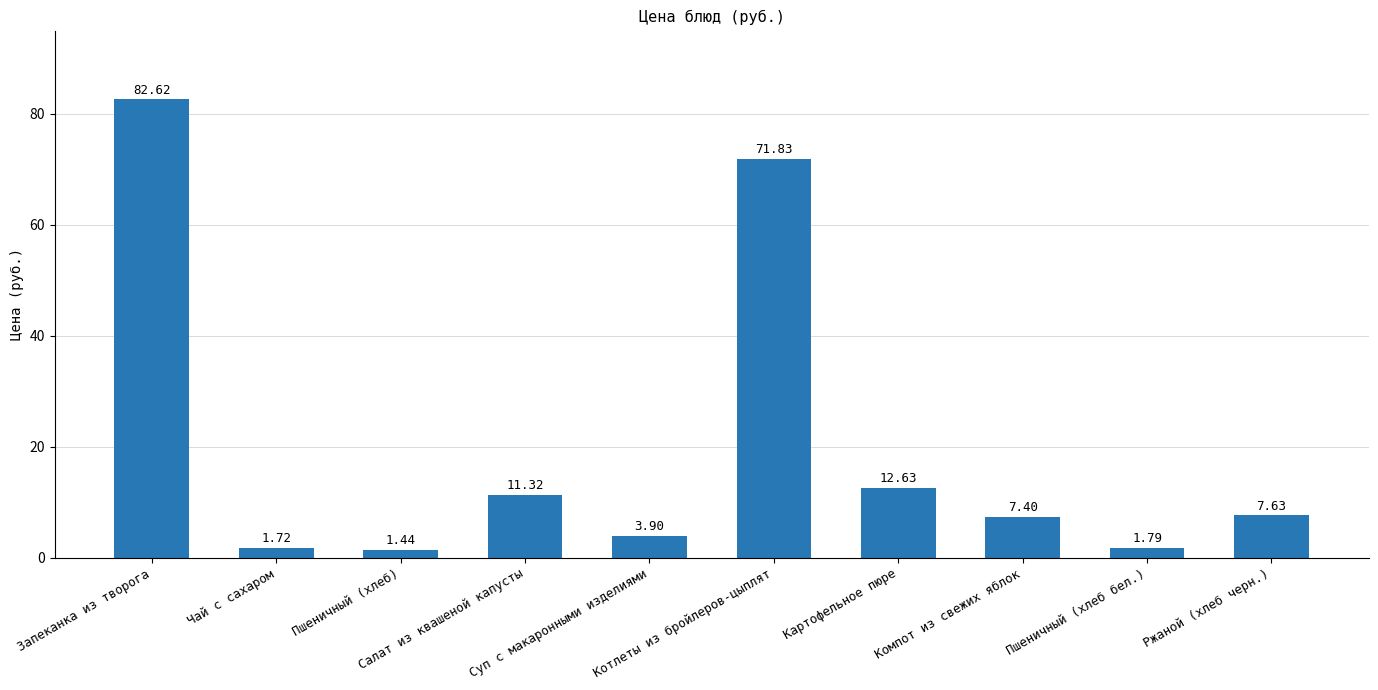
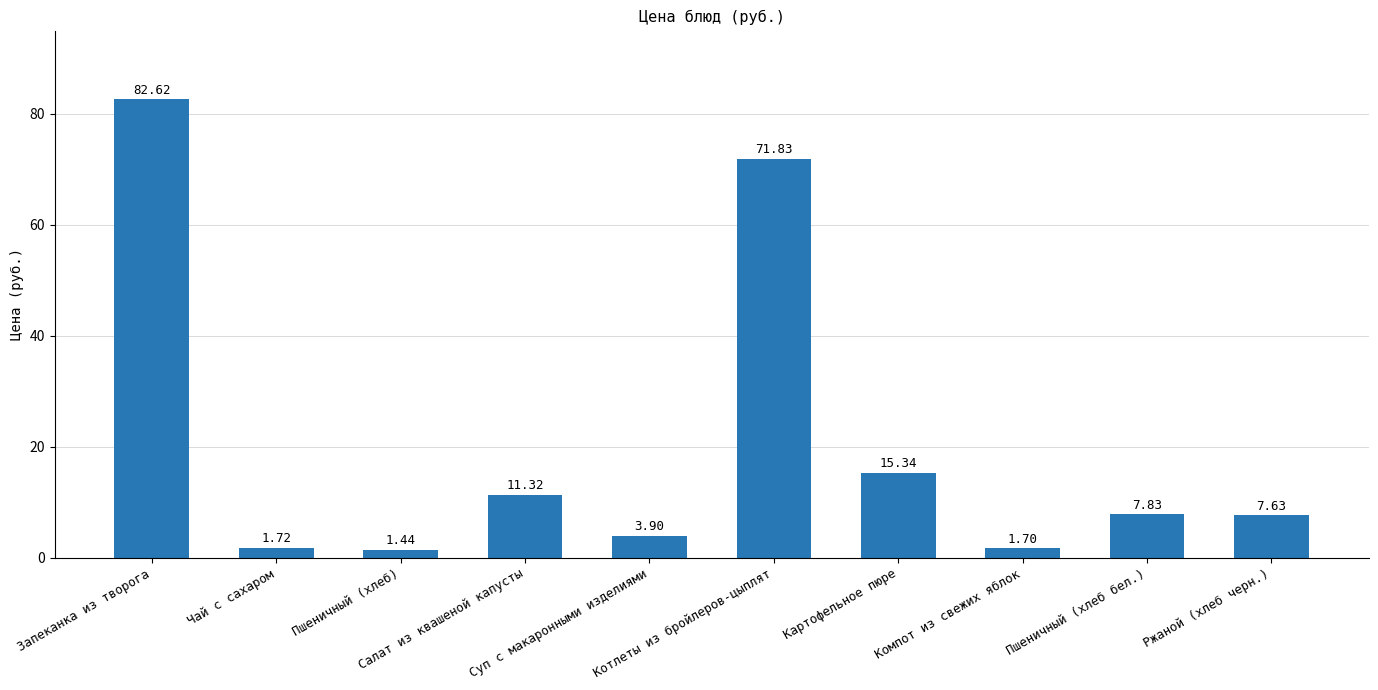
Картофельное пюре: 12.63 -> 15.34
Компот из свежих яблок: 7.40 -> 1.70
Пшеничный (хлеб бел.): 1.79 -> 7.83
